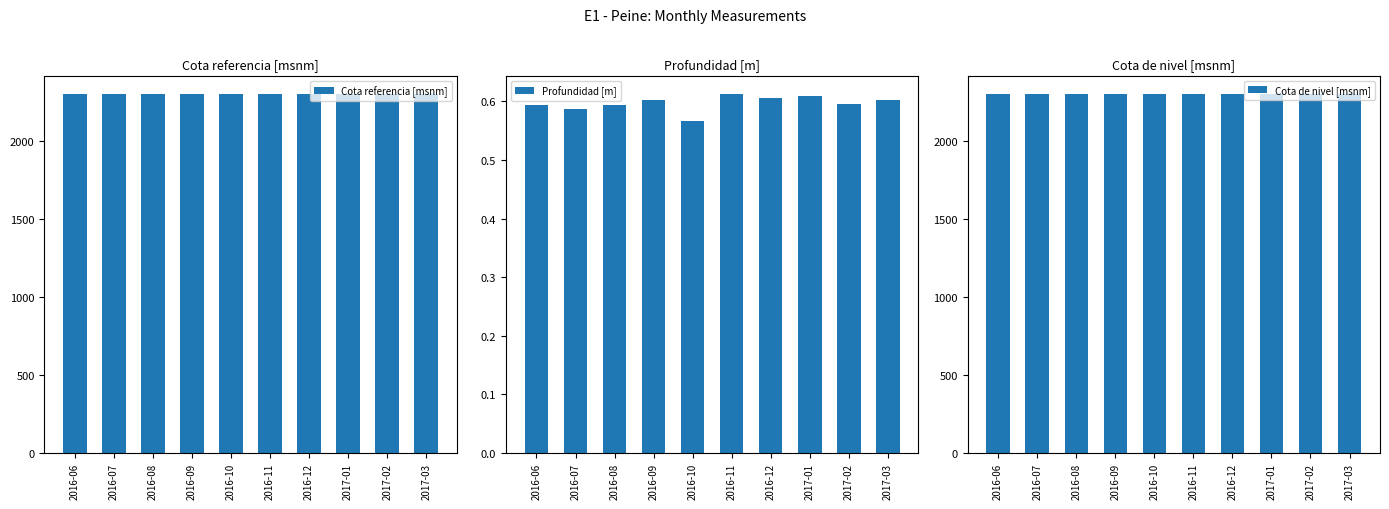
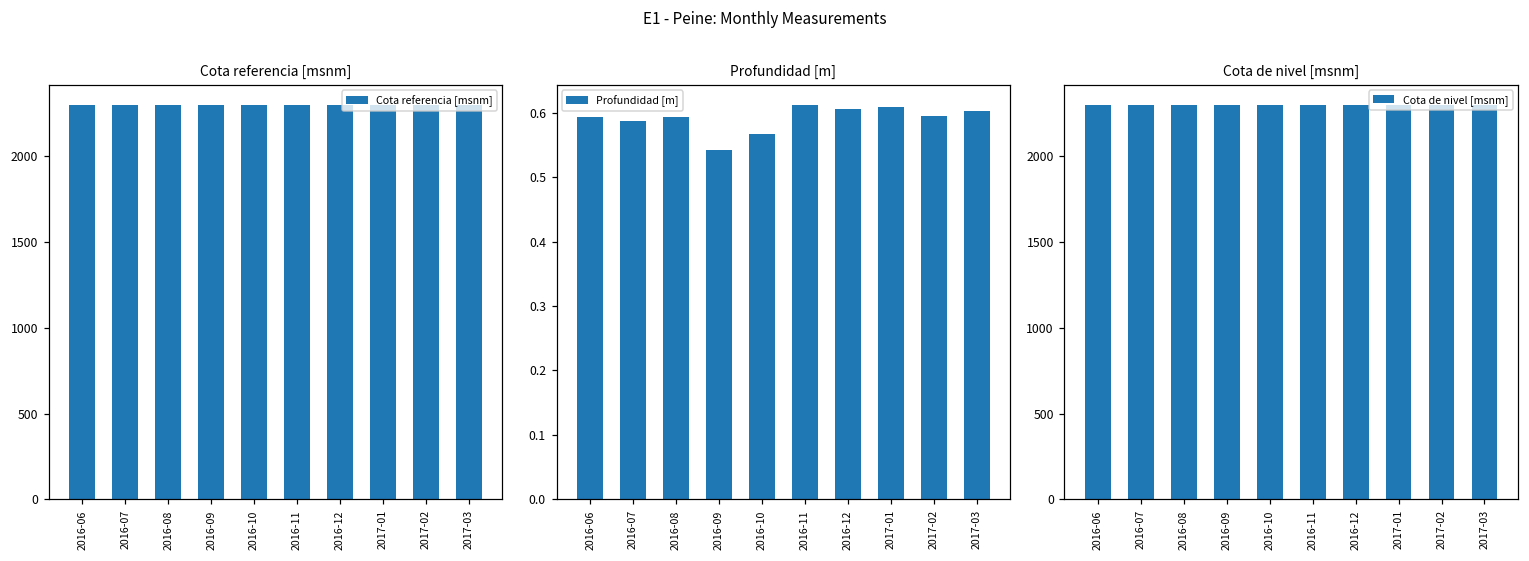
Profundidad [m], 2016-09: 0.60 -> 0.54
